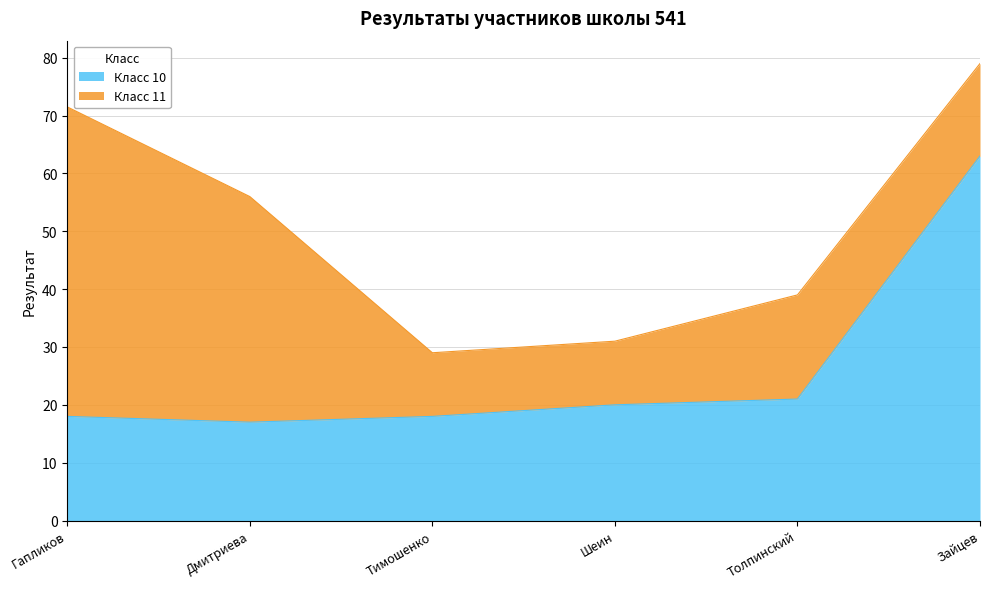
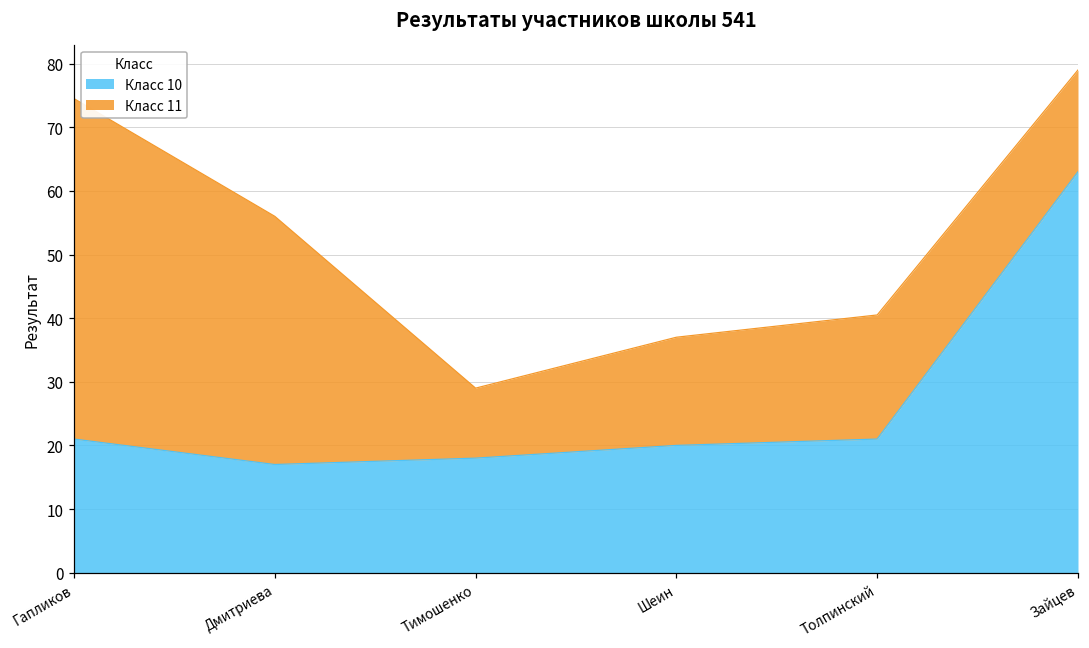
Класс 10, Гапликов: 18 -> 21
Класс 11, Шеин: 11 -> 17
Класс 11, Толпинский: 18 -> 20
